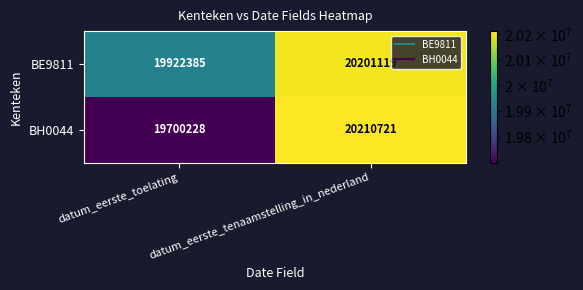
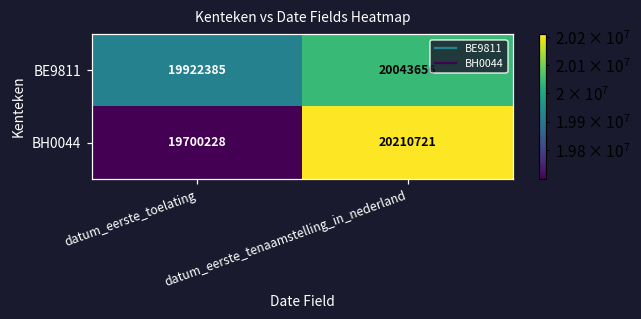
BE9811, datum_eerste_tenaamstelling_in_nederland: 20201119 -> 20043656
